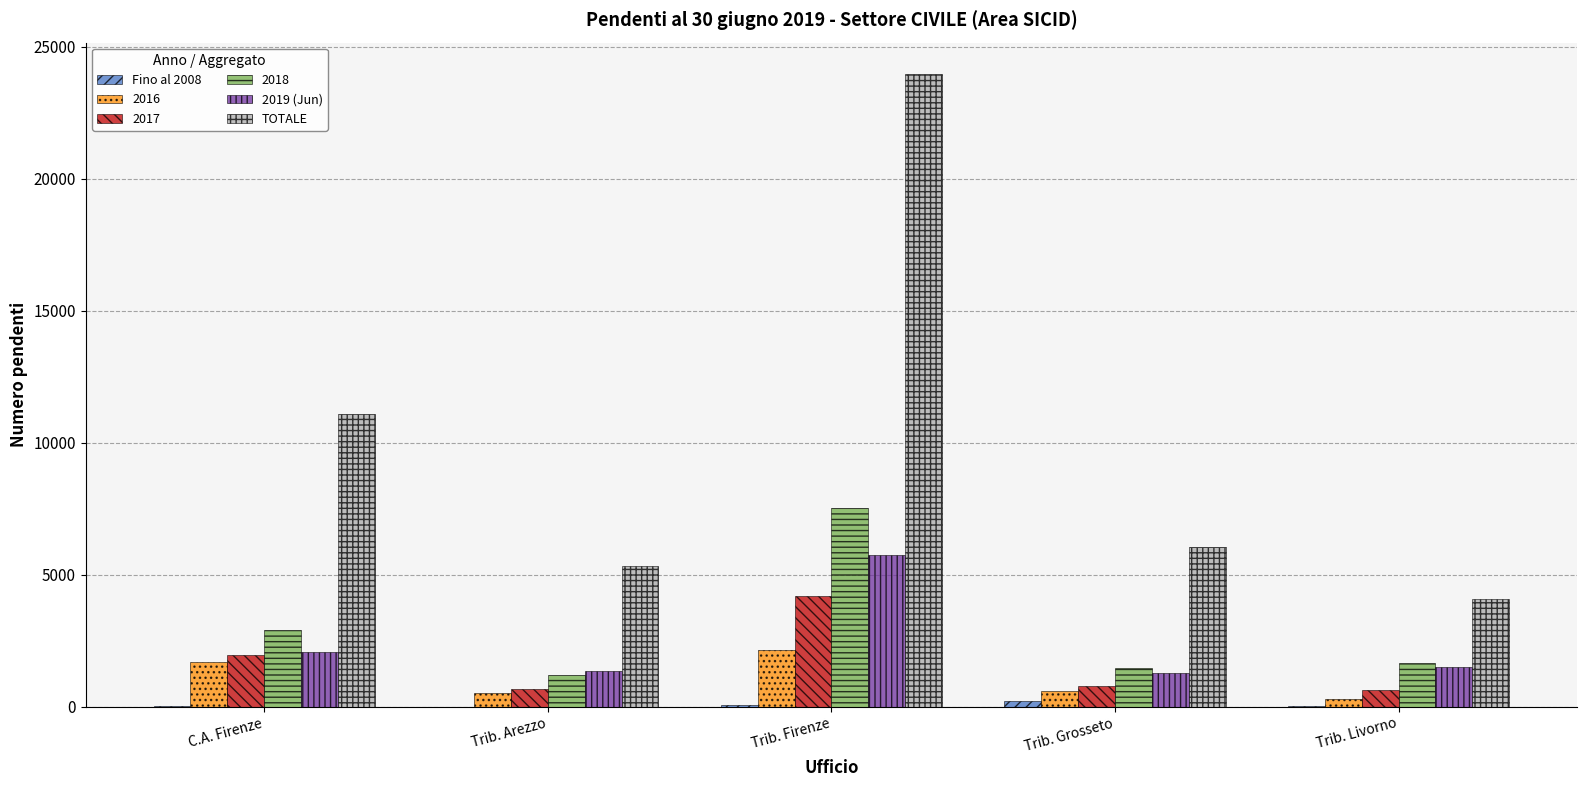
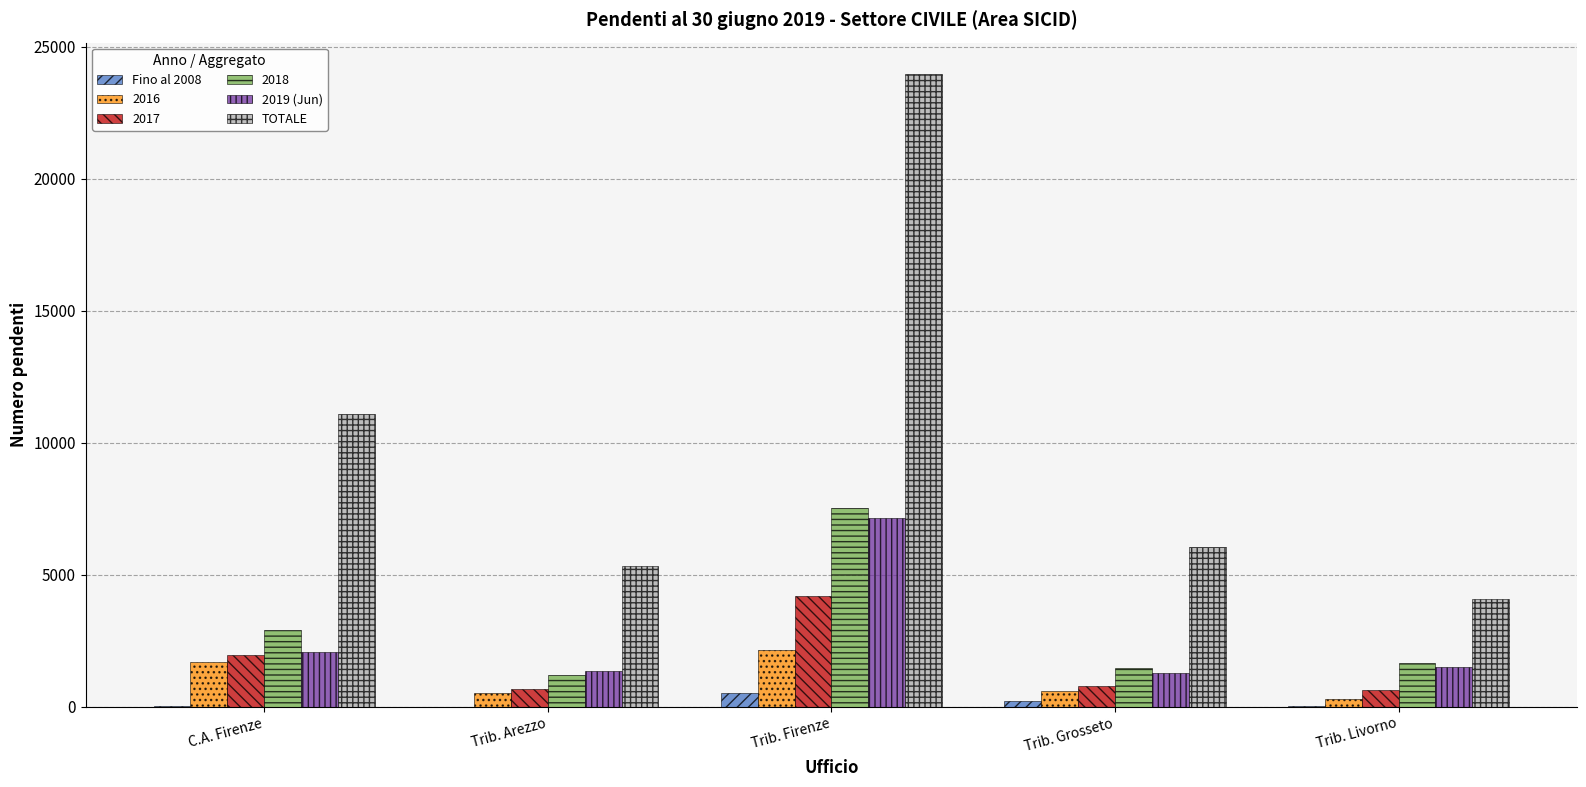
Fino al 2008, Trib. Firenze: 100 -> 500
2019 (Jun), Trib. Firenze: 5700 -> 7200
